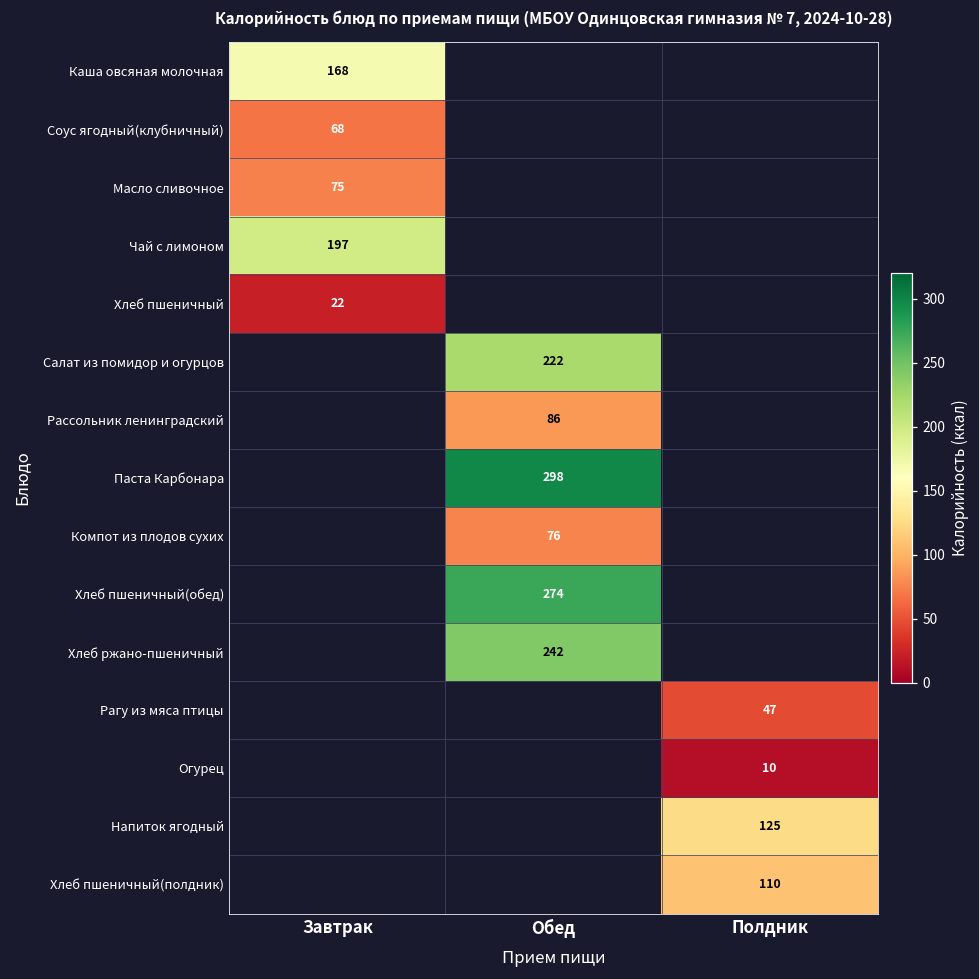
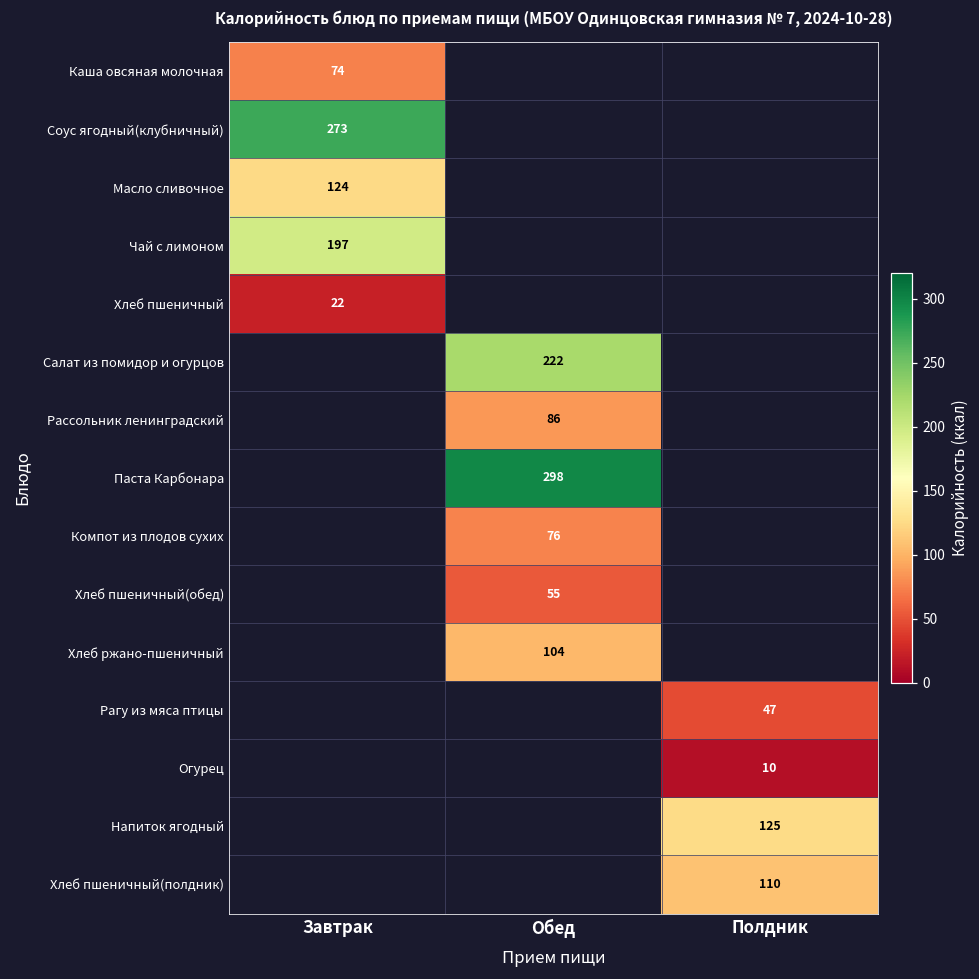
Каша овсяная молочная, Завтрак: 168 -> 74
Соус ягодный(клубничный), Завтрак: 68 -> 273
Масло сливочное, Завтрак: 75 -> 124
Хлеб пшеничный(обед), Обед: 274 -> 55
Хлеб ржано-пшеничный, Обед: 242 -> 104
